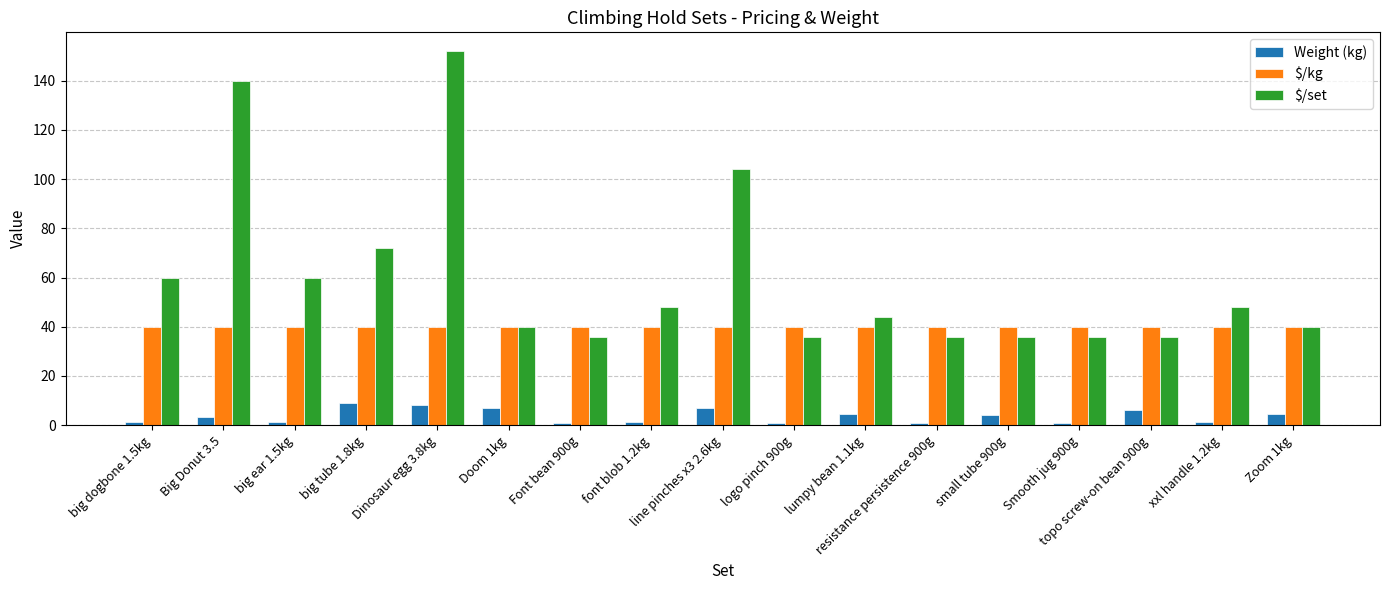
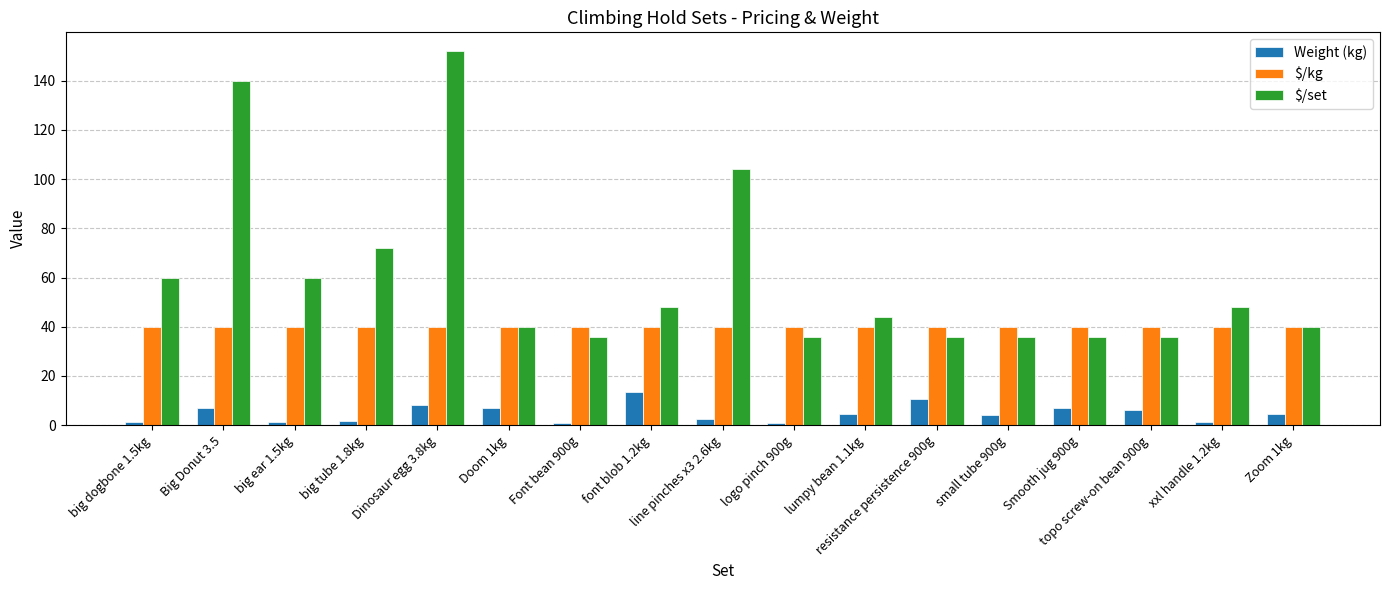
Weight (kg), Big Donut 3.5: 4 -> 7
Weight (kg), big tube 1.8kg: 9 -> 2
Weight (kg), font blob 1.2kg: 1 -> 14
Weight (kg), line pinches x3 2.6kg: 7 -> 3
Weight (kg), resistance persistence 900g: 1 -> 11
Weight (kg), Smooth jug 900g: 1 -> 7
